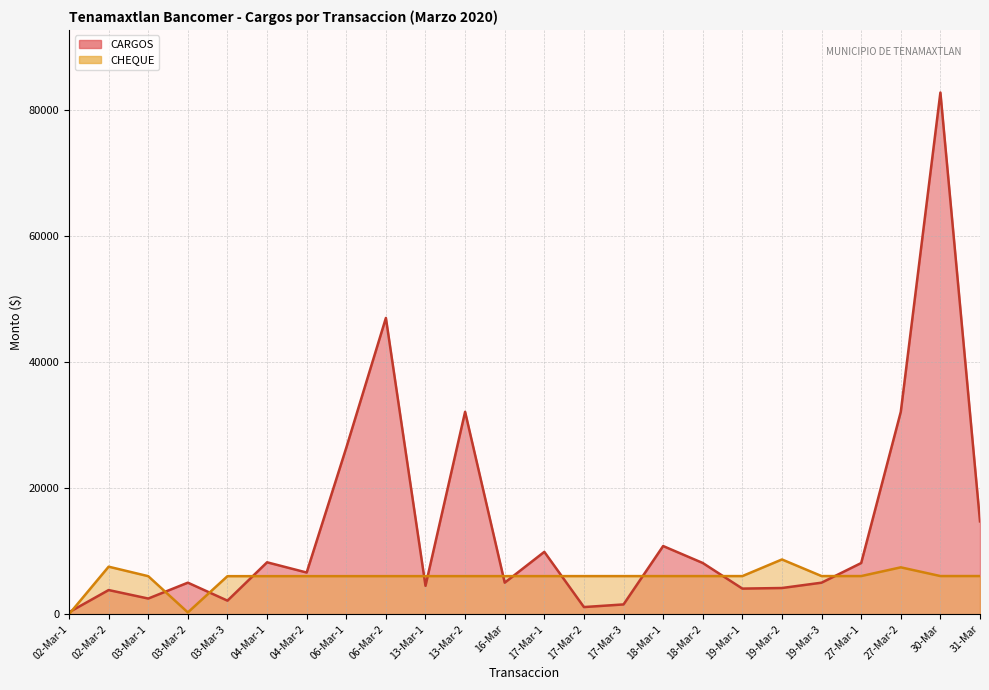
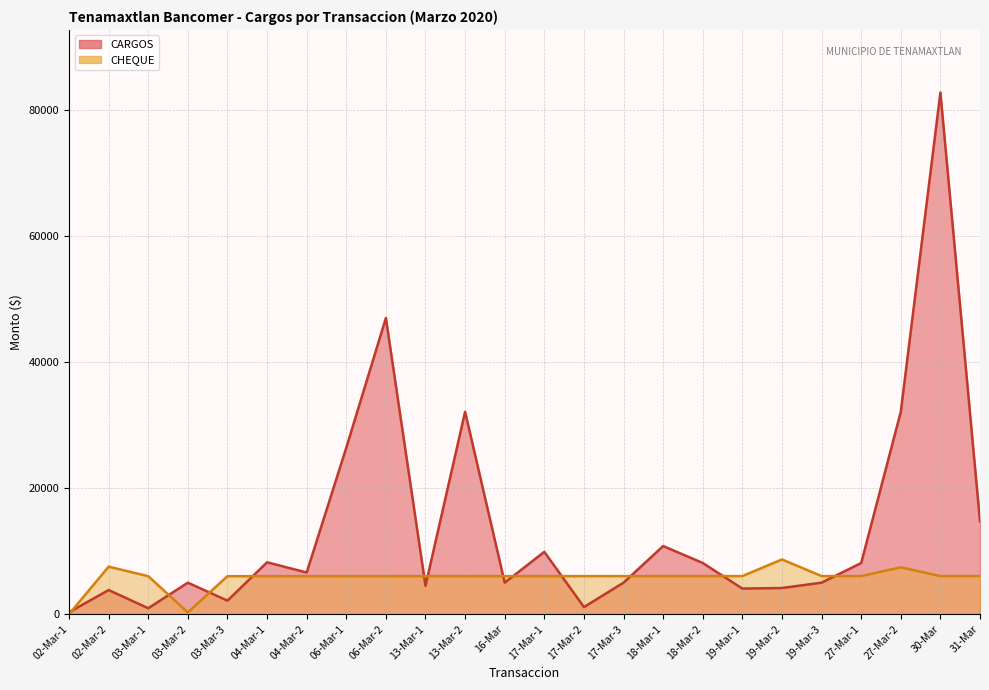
CARGOS, 03-Mar-1: 2000 -> 1000
CARGOS, 17-Mar-3: 2000 -> 5000
